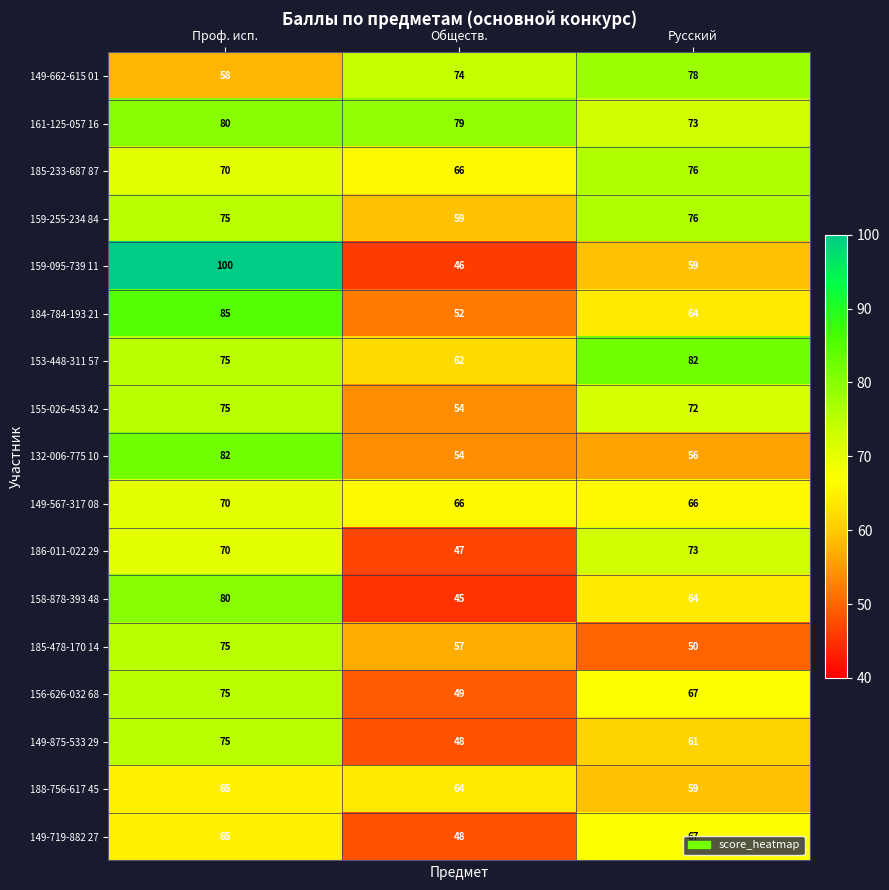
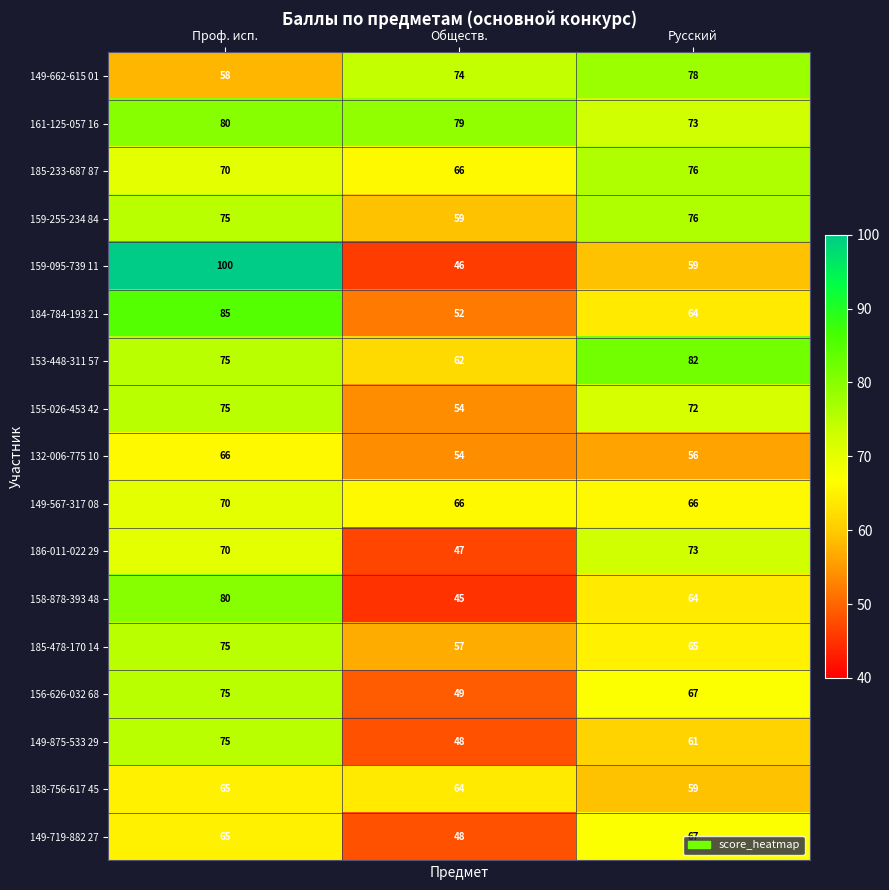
132-006-775 10, Проф. исп.: 82 -> 66
185-478-170 14, Русский: 50 -> 65
